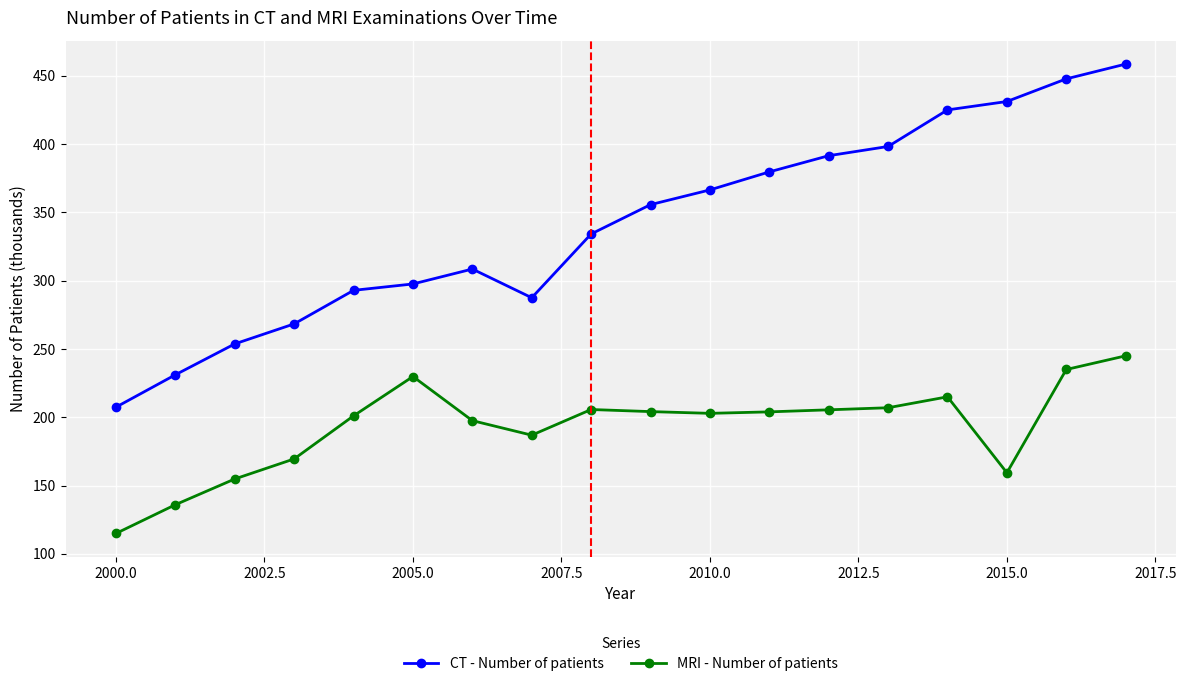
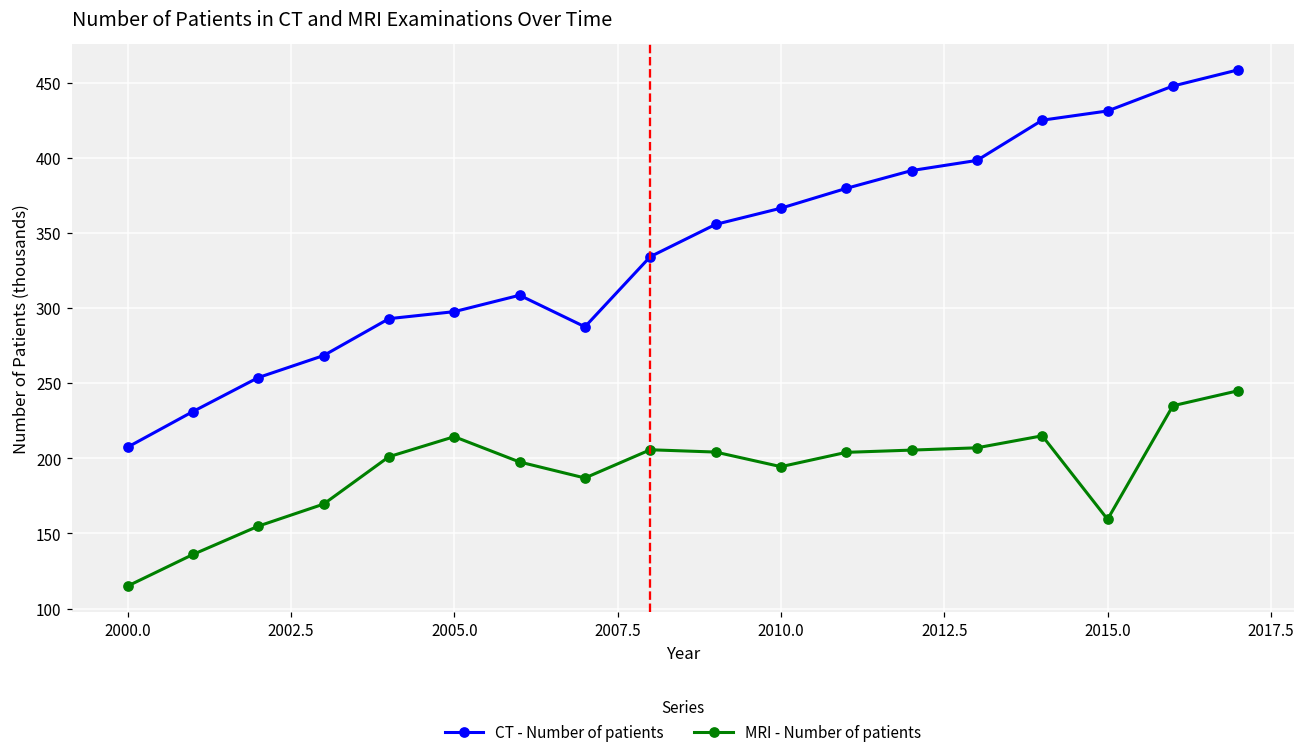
MRI - Number of patients, 2005.0: 230 -> 214
MRI - Number of patients, 2010.0: 203 -> 194
